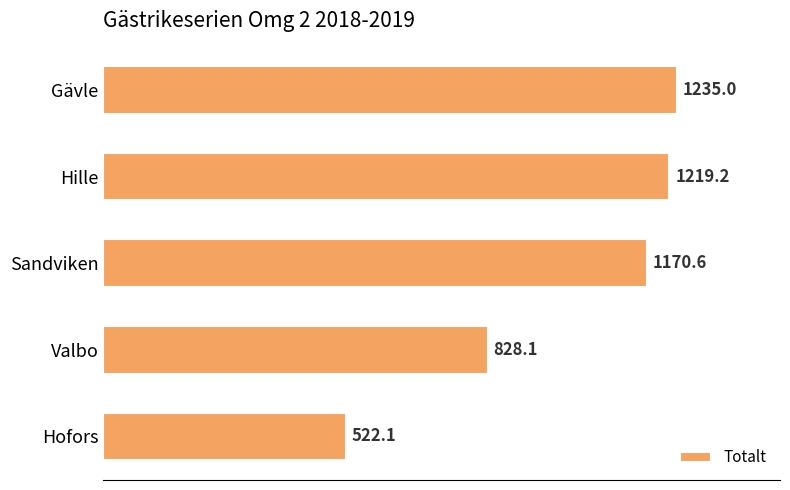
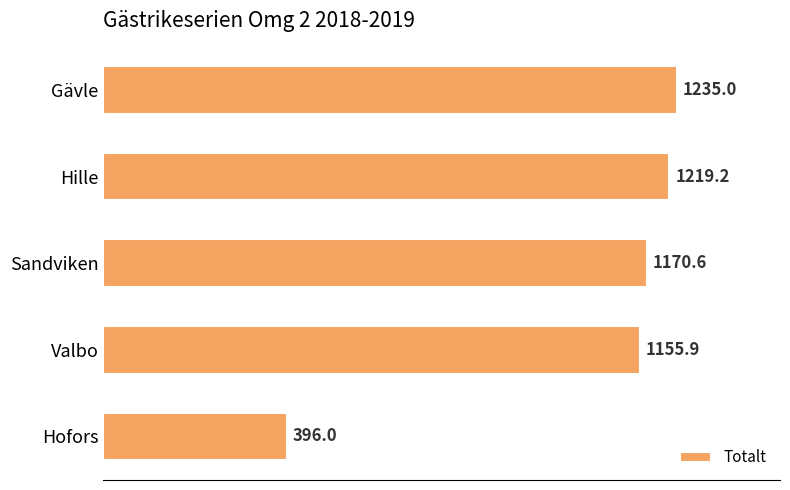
Valbo: 828.1 -> 1155.9
Hofors: 522.1 -> 396.0
